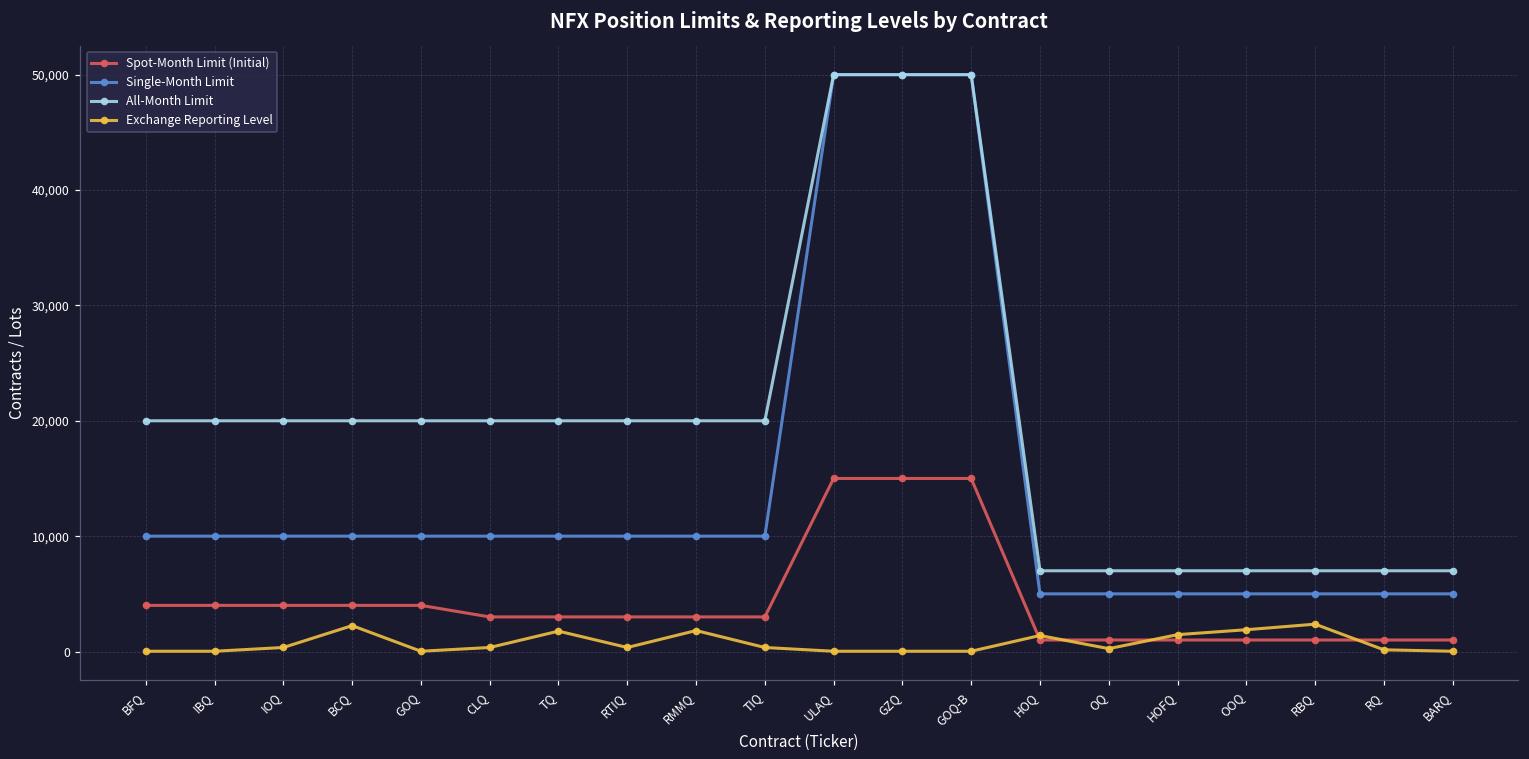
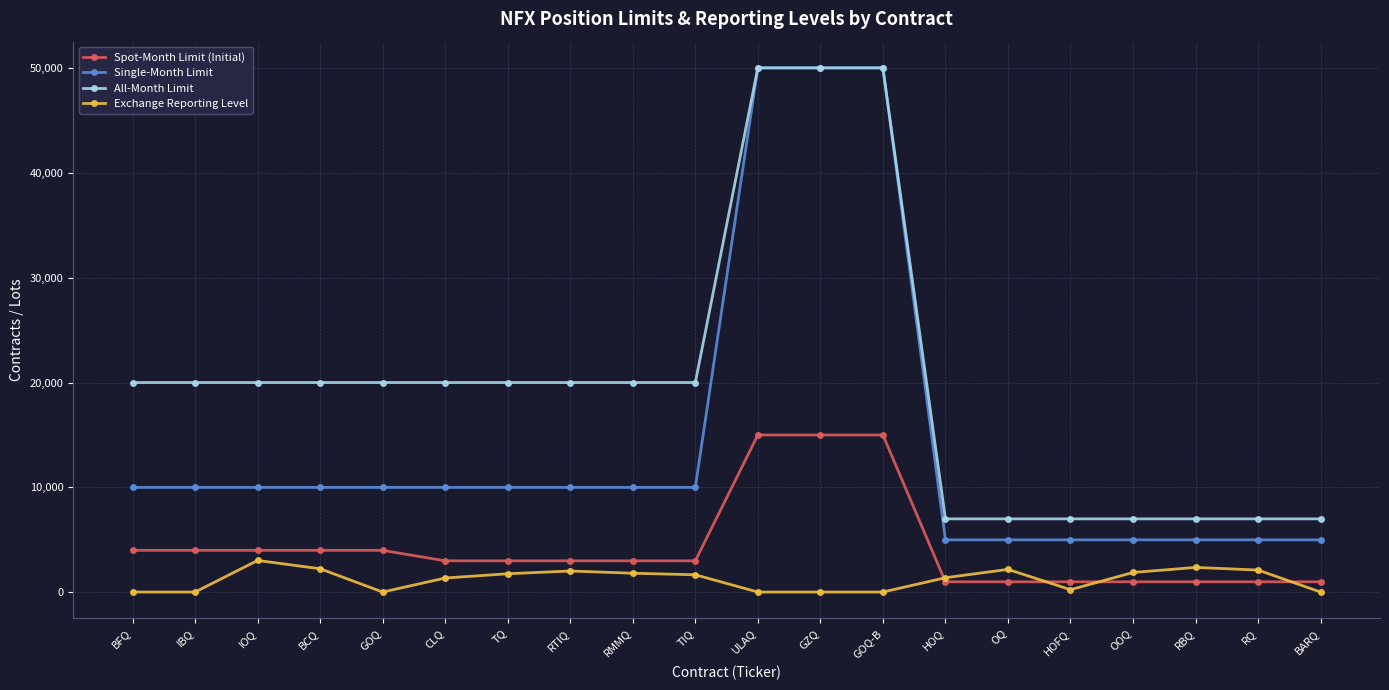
Exchange Reporting Level, IOQ: 400 -> 3,000
Exchange Reporting Level, CLQ: 400 -> 1,400
Exchange Reporting Level, RTIQ: 400 -> 2,000
Exchange Reporting Level, TIQ: 400 -> 1,700
Exchange Reporting Level, OQ: 300 -> 2,200
Exchange Reporting Level, HOFQ: 1,500 -> 300
Exchange Reporting Level, RQ: 200 -> 2,100
